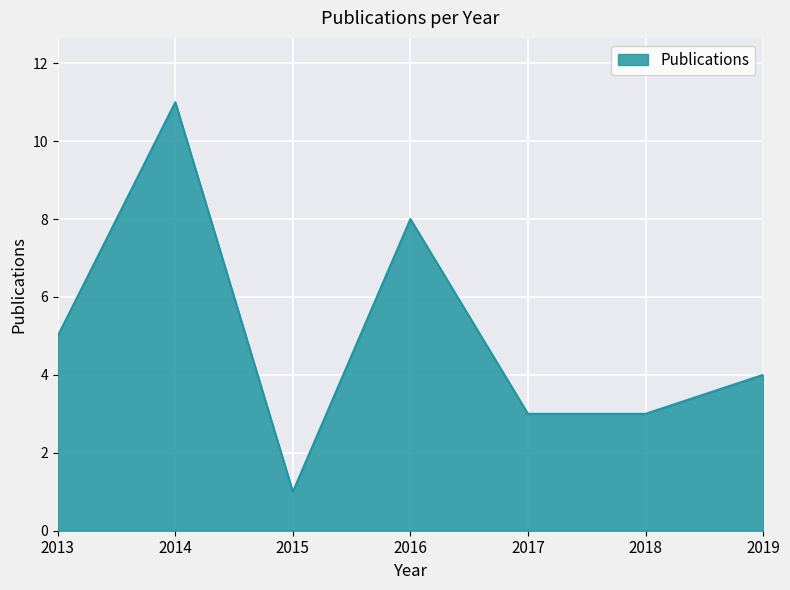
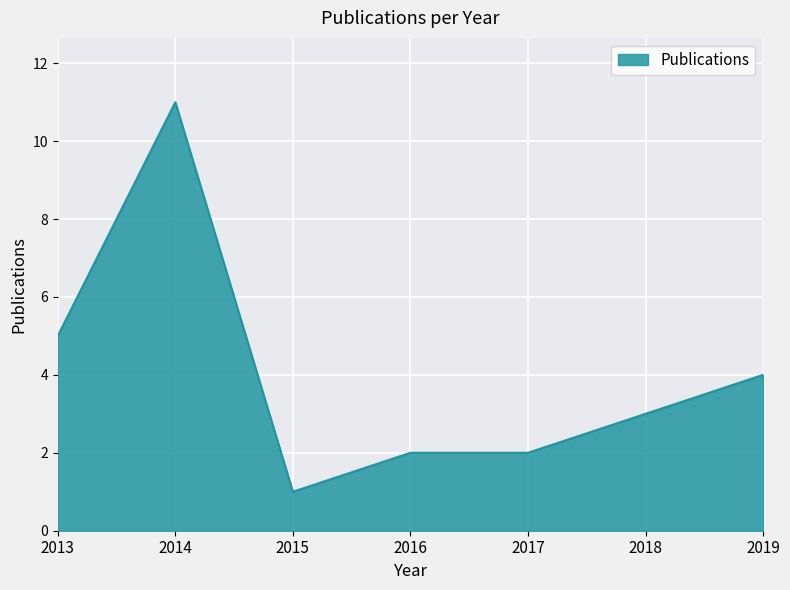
2016: 8 -> 2
2017: 3 -> 2
